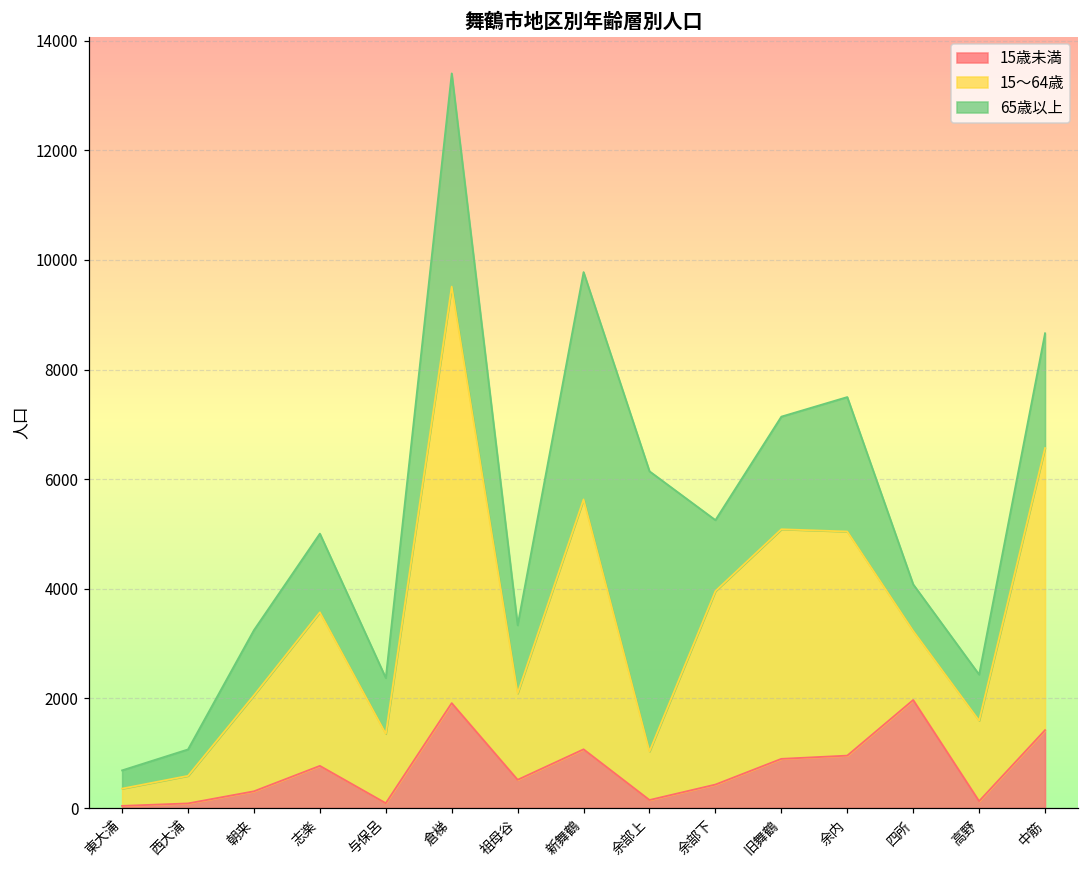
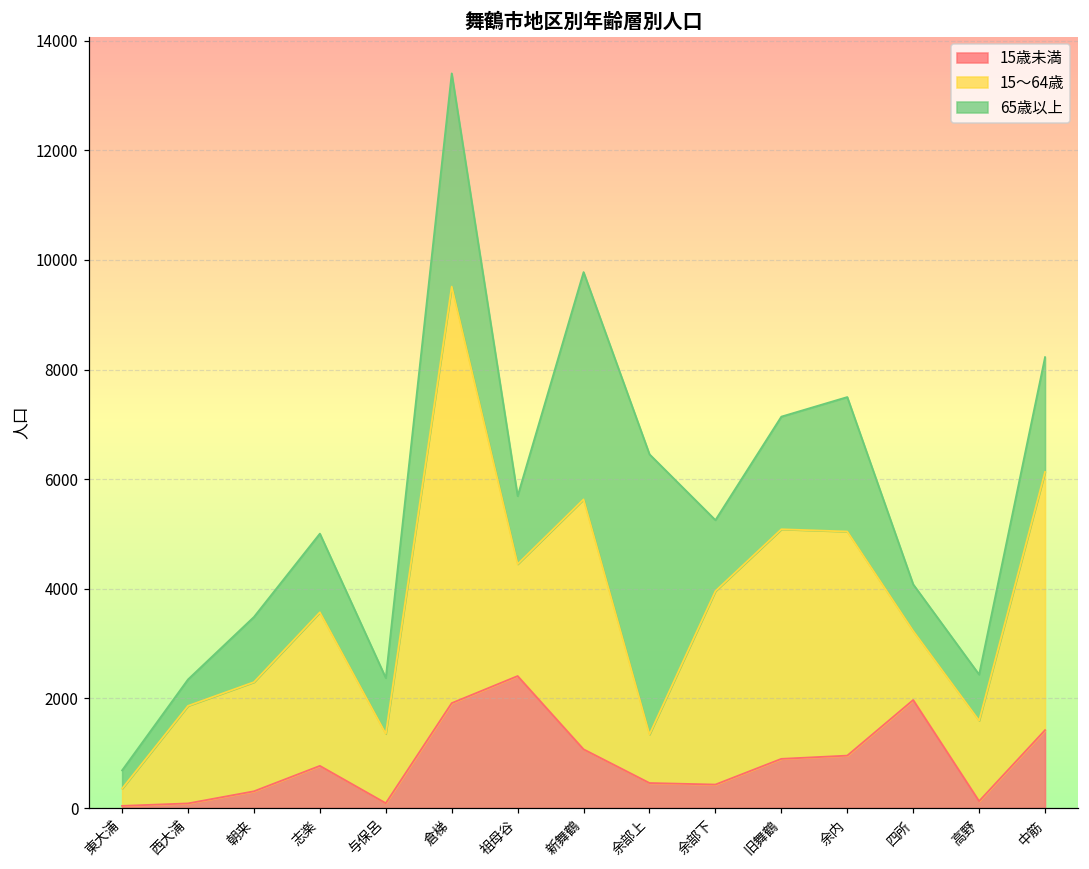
15～64歳, 西大浦: 500 -> 1800
15～64歳, 朝来: 1800 -> 2000
15歳未満, 祖母谷: 500 -> 2400
15～64歳, 祖母谷: 1600 -> 2000
15歳未満, 余部上: 100 -> 500
15～64歳, 中筋: 5100 -> 4700
